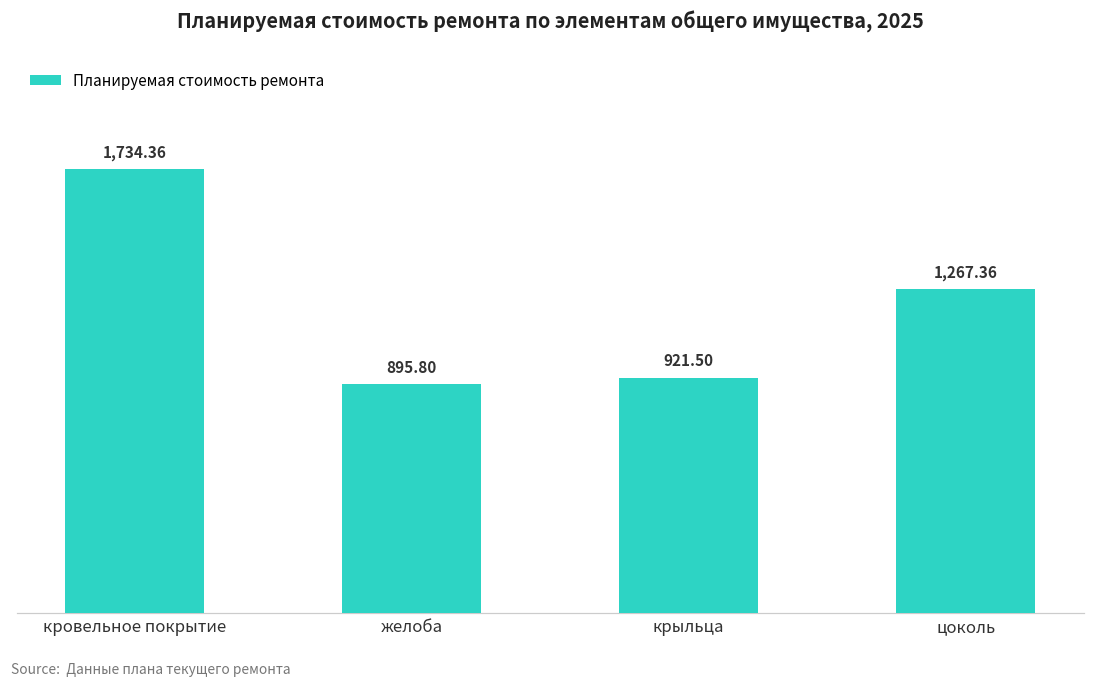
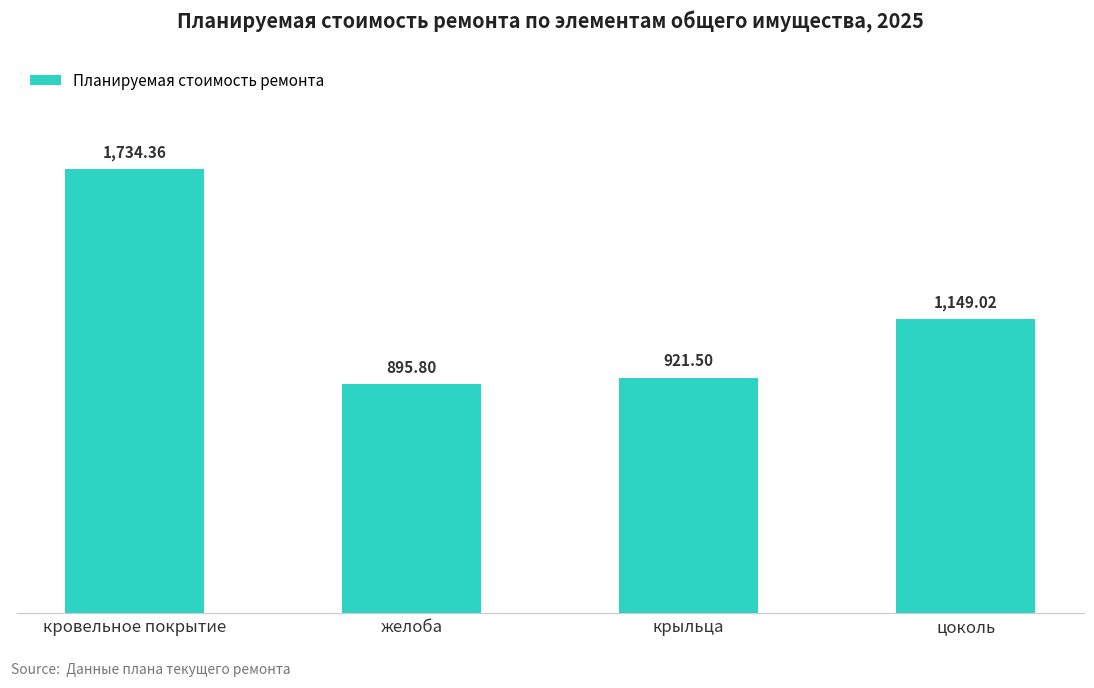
цоколь: 1,267.36 -> 1,149.02
